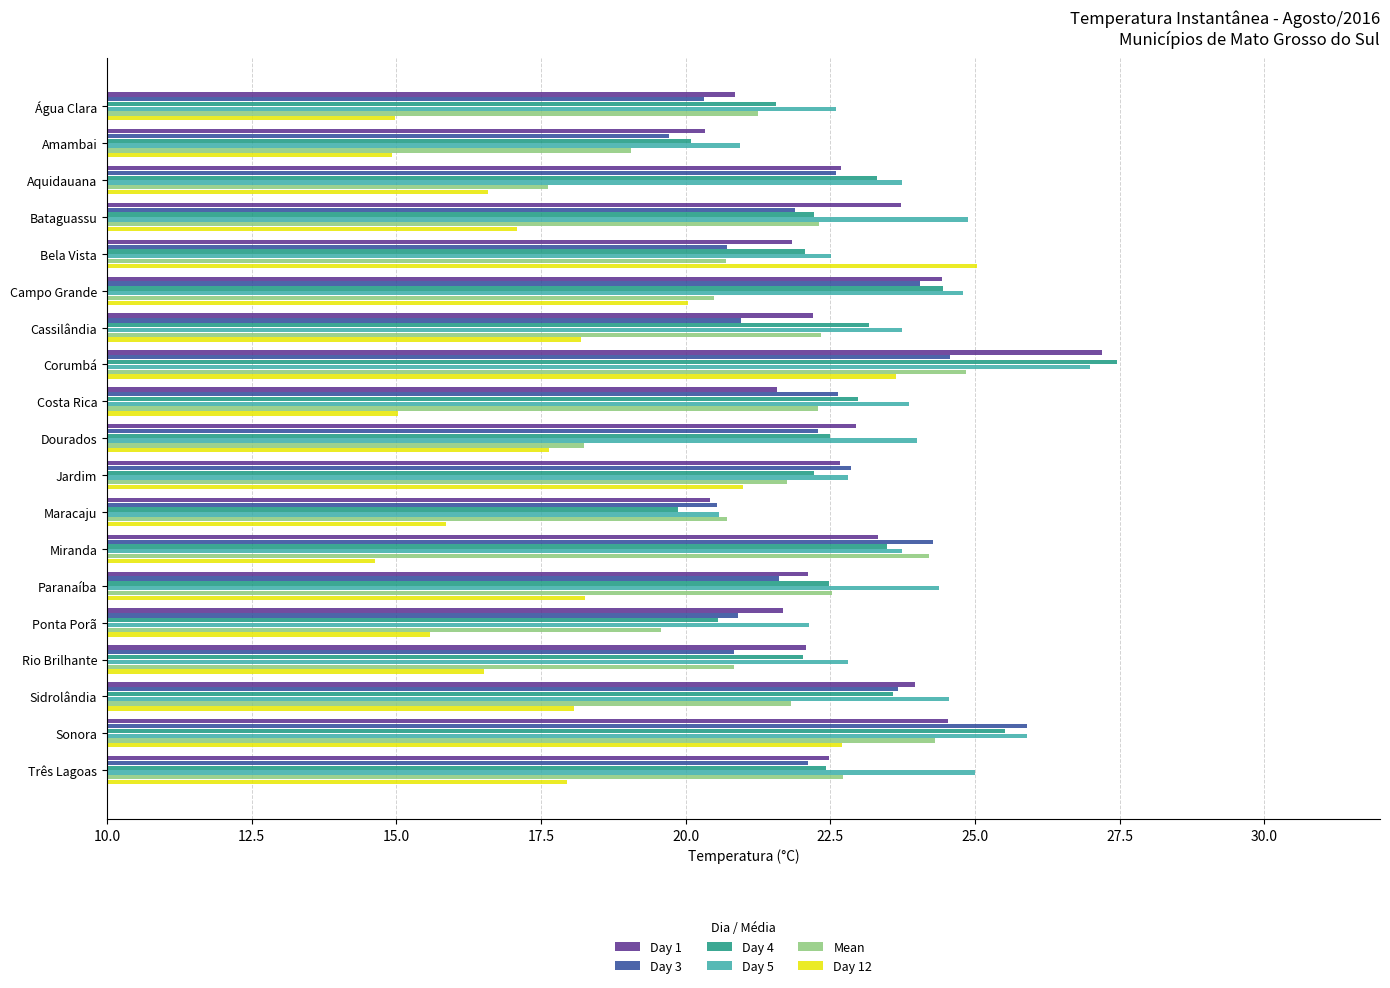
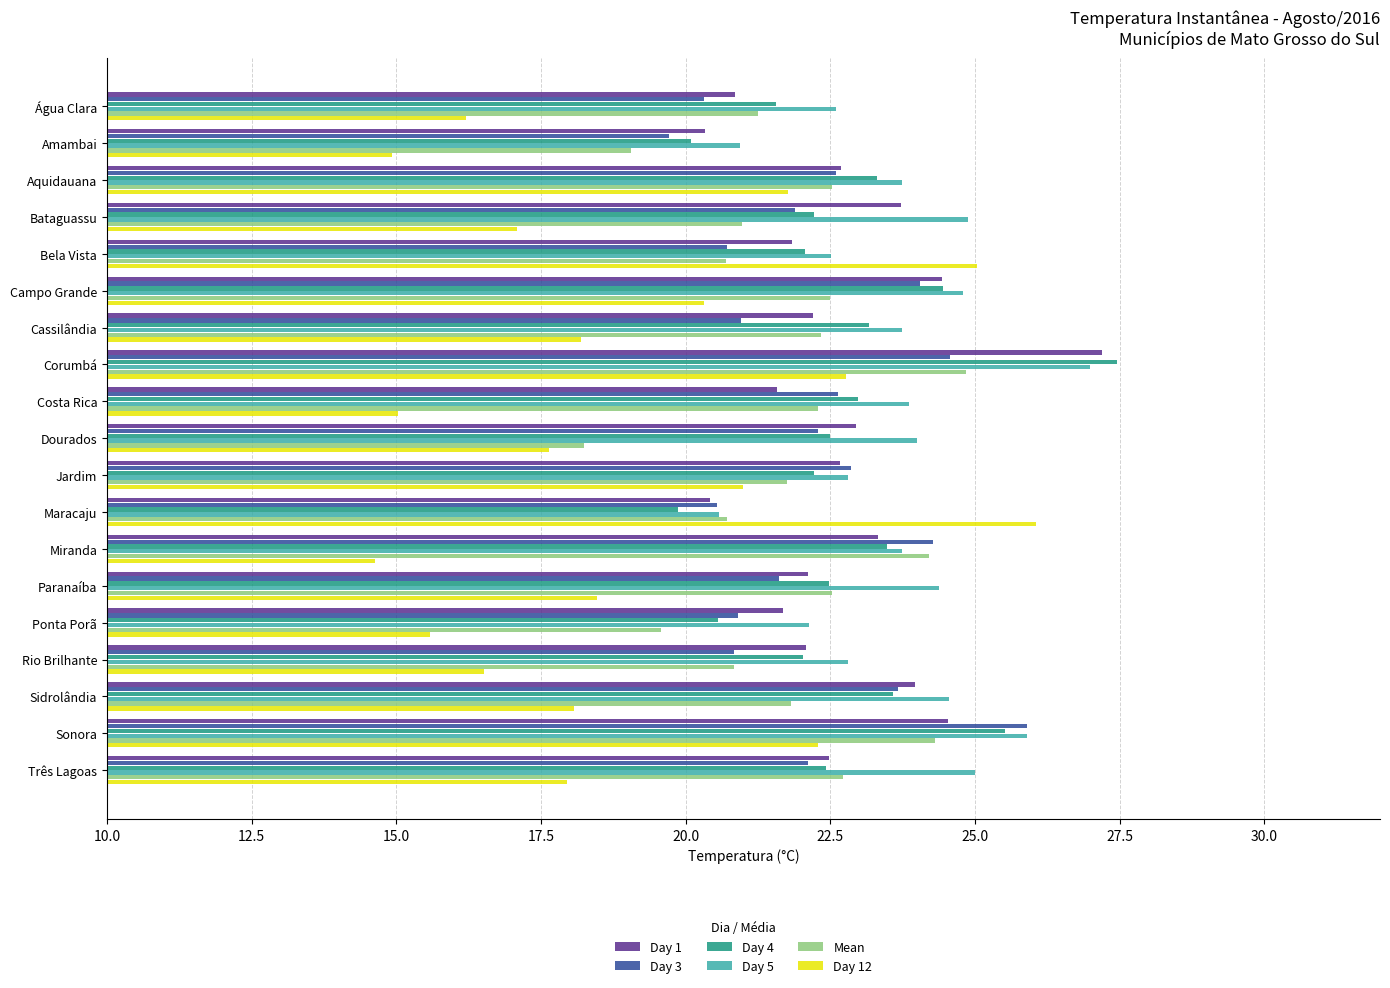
Day 12, Água Clara: 15.0 -> 16.2
Mean, Aquidauana: 17.6 -> 22.5
Day 12, Aquidauana: 16.6 -> 21.8
Mean, Bataguassu: 22.3 -> 21.0
Mean, Campo Grande: 20.5 -> 22.5
Day 12, Campo Grande: 20.0 -> 20.3
Day 12, Corumbá: 23.6 -> 22.8
Day 12, Maracaju: 15.9 -> 26.1
Day 12, Paranaíba: 18.3 -> 18.5
Day 12, Sonora: 22.7 -> 22.3
